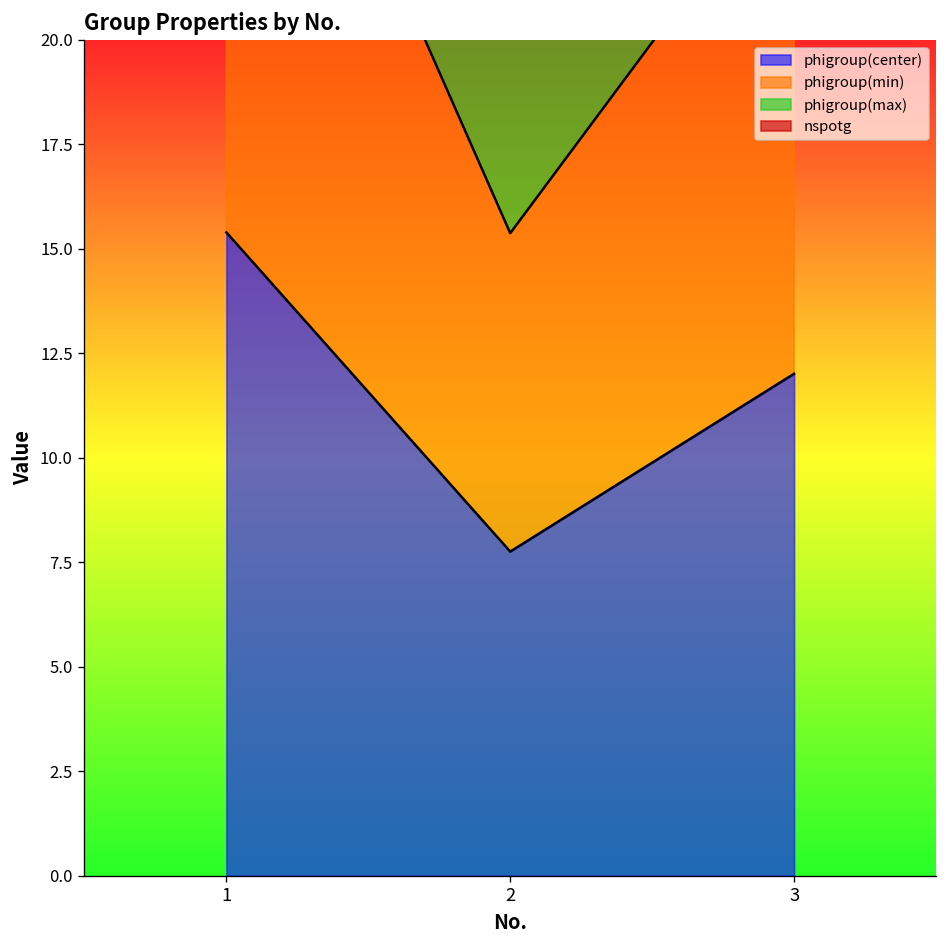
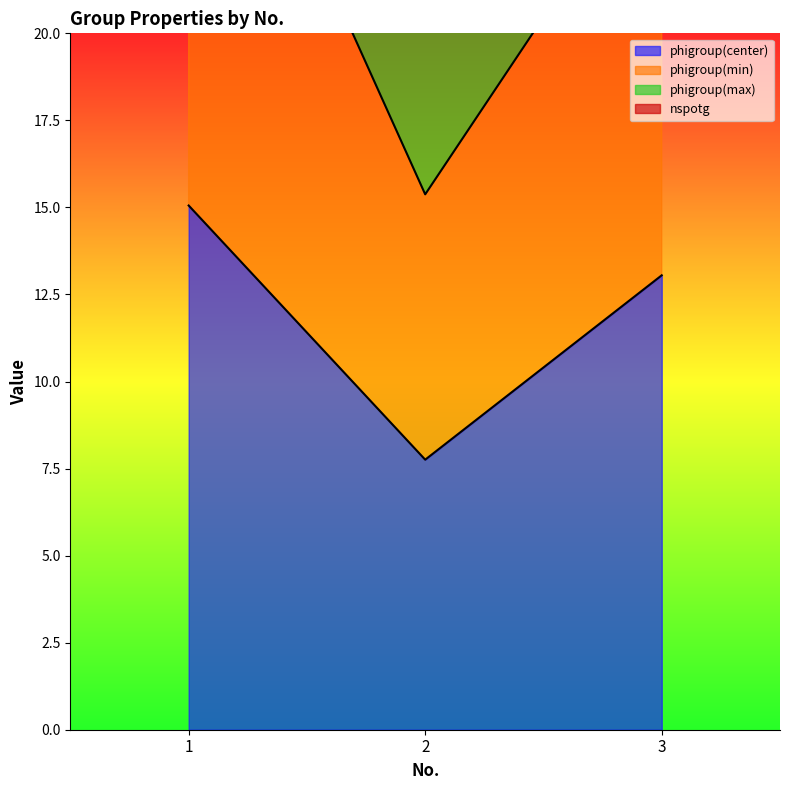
phigroup(center), 1: 15.4 -> 15.1
phigroup(center), 3: 12.0 -> 13.1
